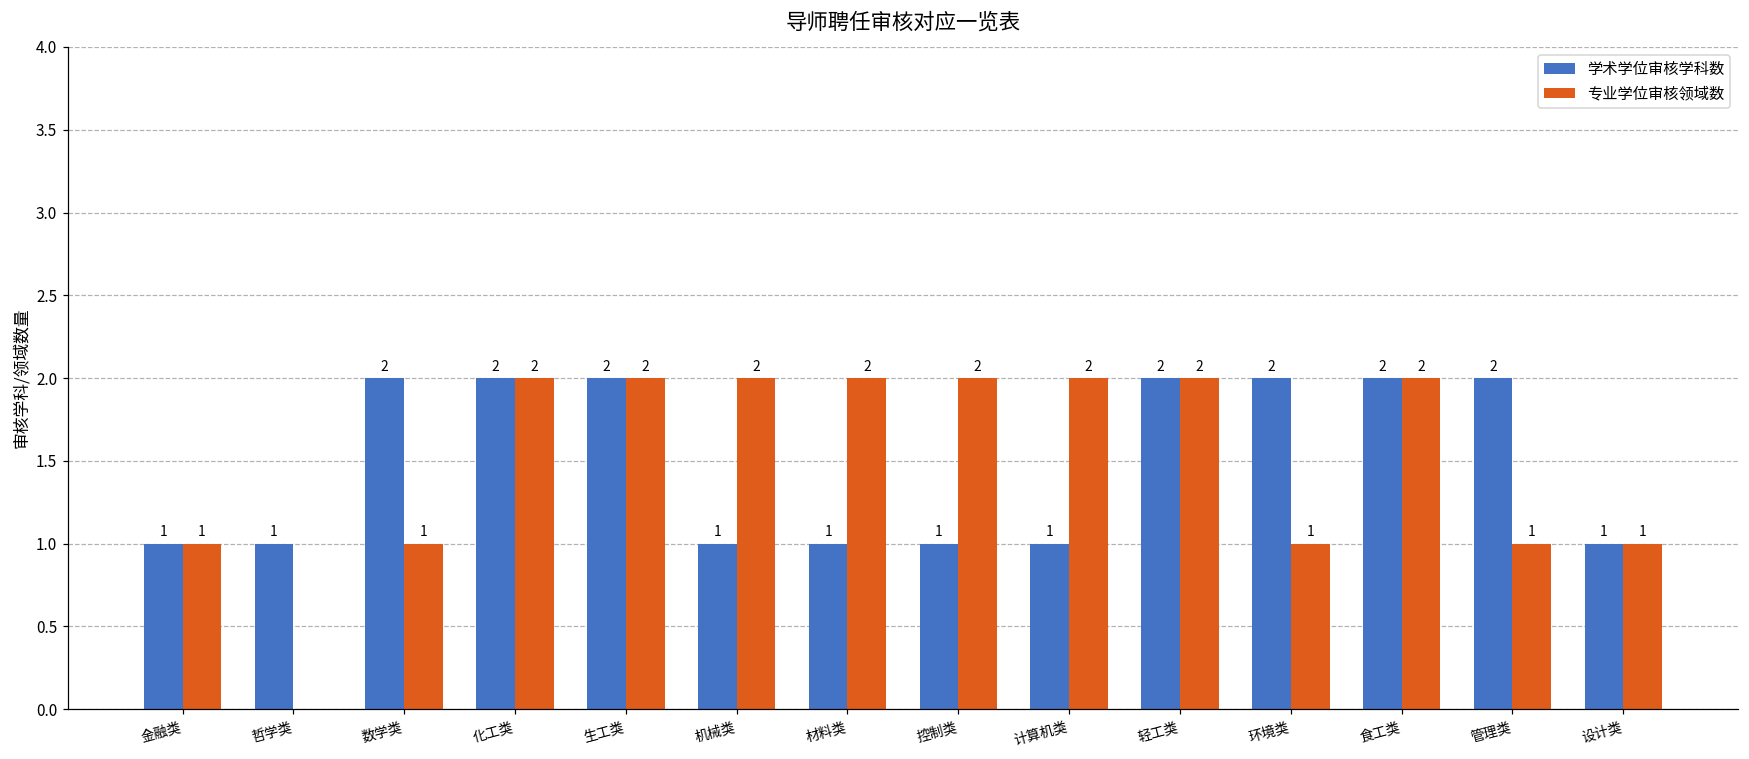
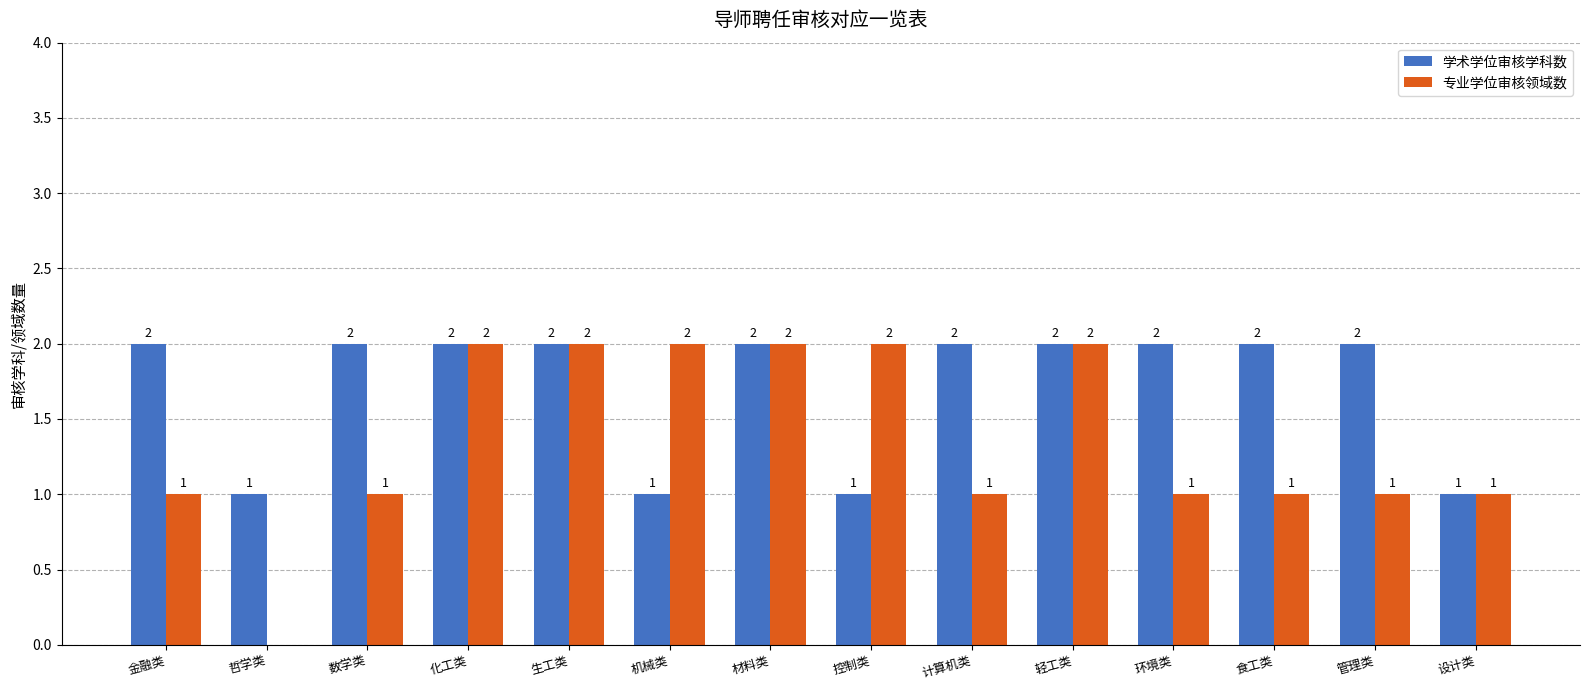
学术学位审核学科数, 金融类: 1 -> 2
学术学位审核学科数, 材料类: 1 -> 2
学术学位审核学科数, 计算机类: 1 -> 2
专业学位审核领域数, 计算机类: 2 -> 1
专业学位审核领域数, 食工类: 2 -> 1
